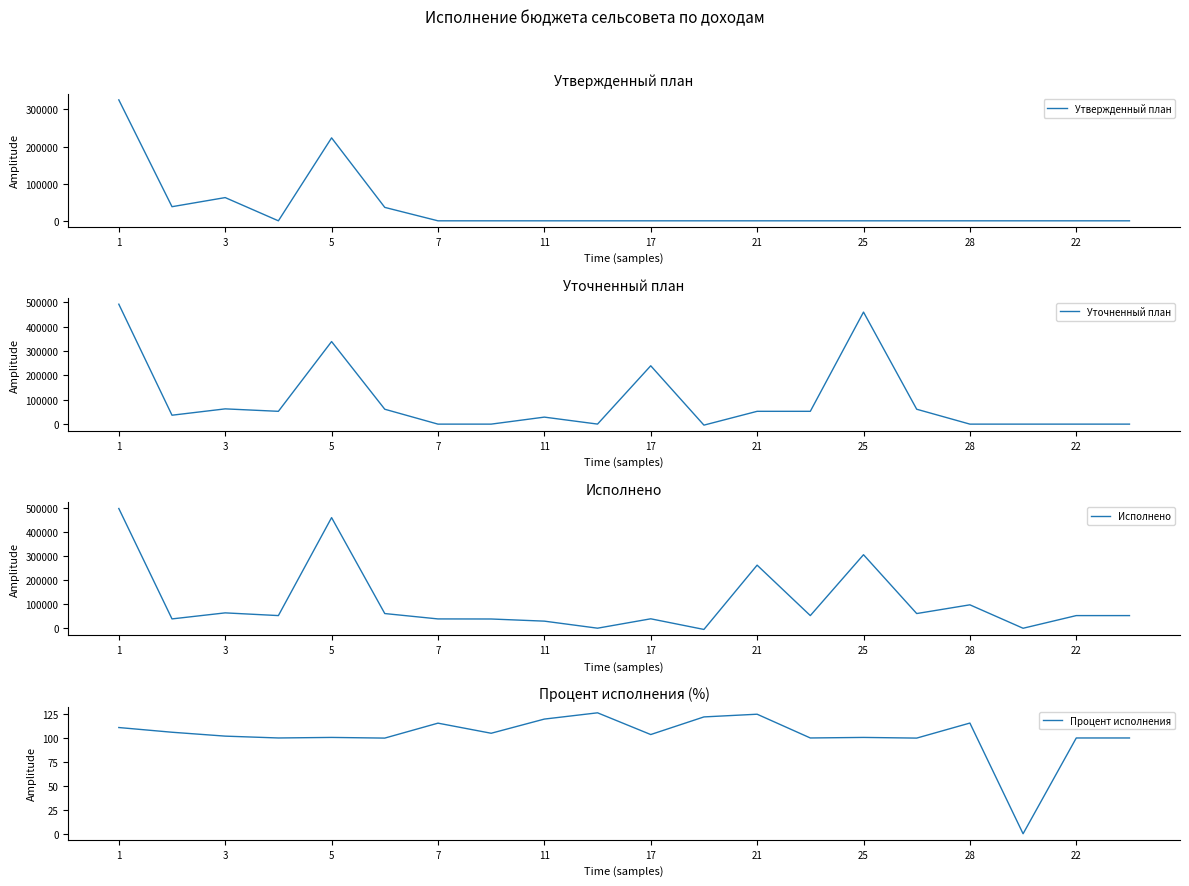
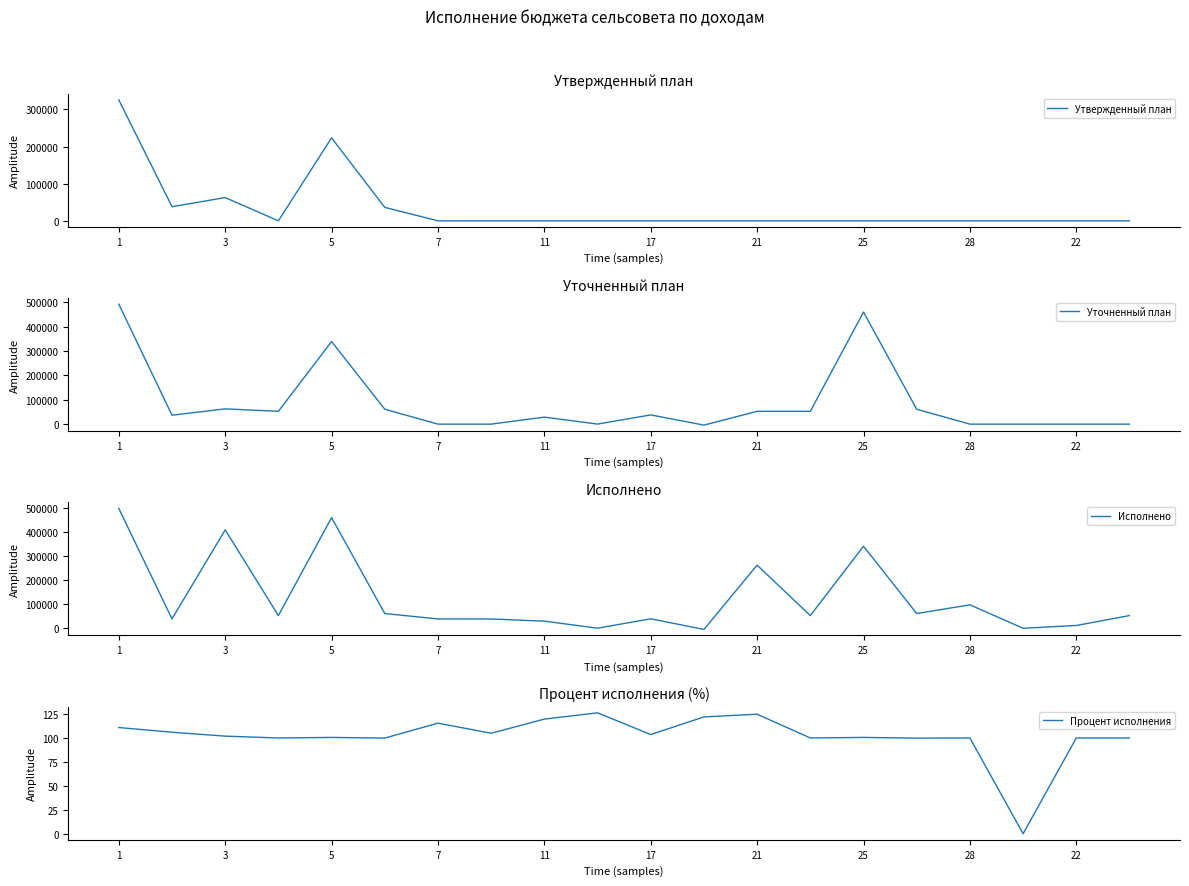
Уточненный план, 17: 240000 -> 40000
Исполнено, 3: 60000 -> 410000
Исполнено, 25: 310000 -> 340000
Исполнено, 22: 50000 -> 10000
Процент исполнения (%), 28: 120 -> 100
